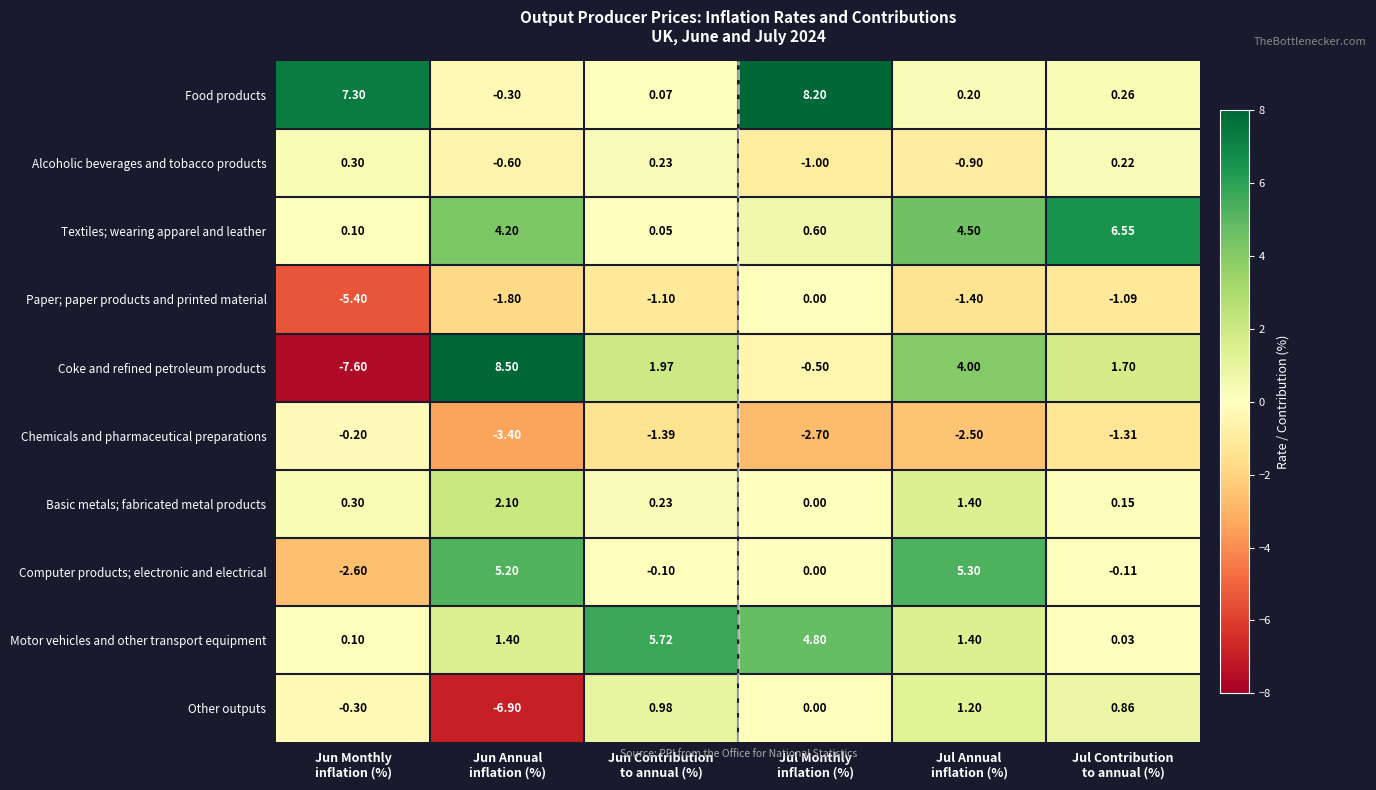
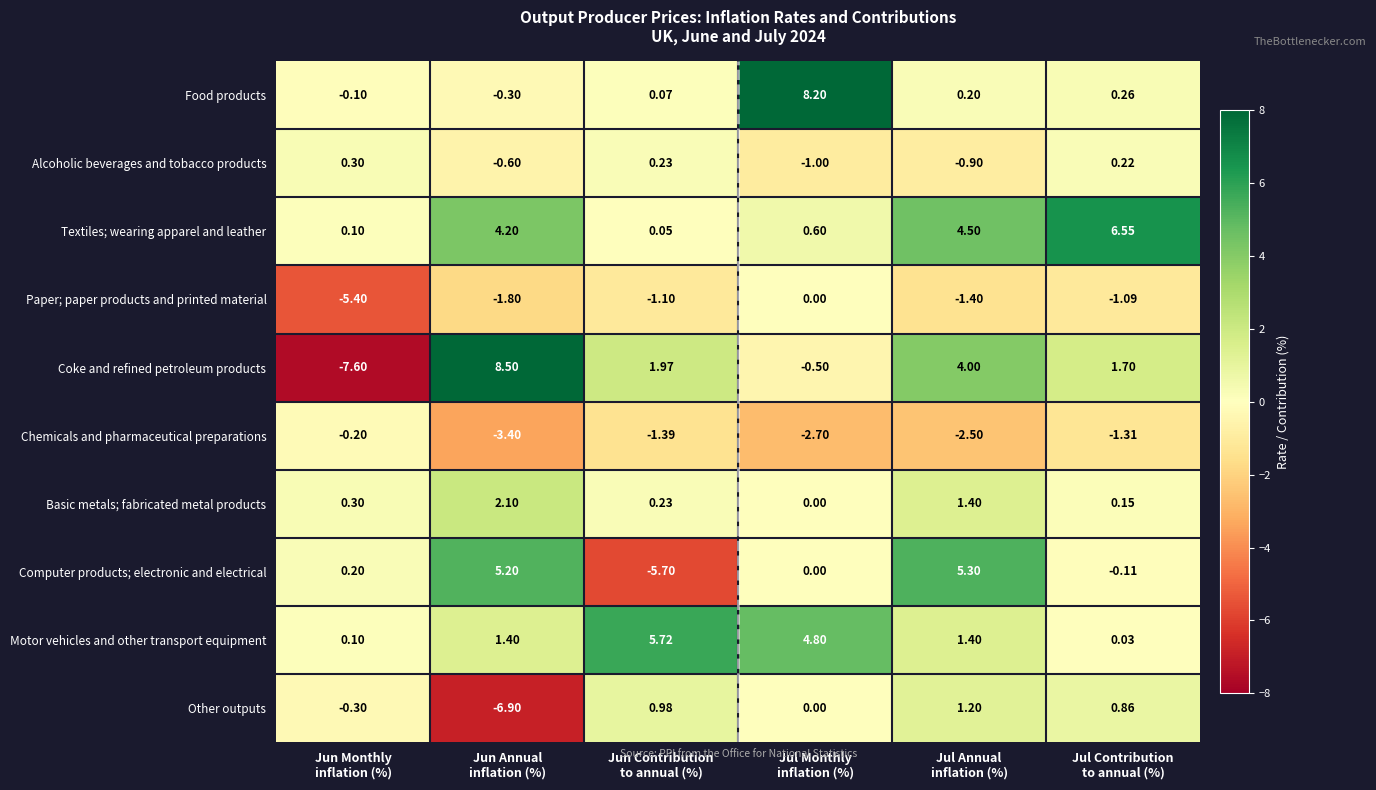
Food products, Jun Monthly inflation (%): 7.30 -> -0.10
Computer products; electronic and electrical, Jun Monthly inflation (%): -2.60 -> 0.20
Computer products; electronic and electrical, Jun Contribution to annual (%): -0.10 -> -5.70
